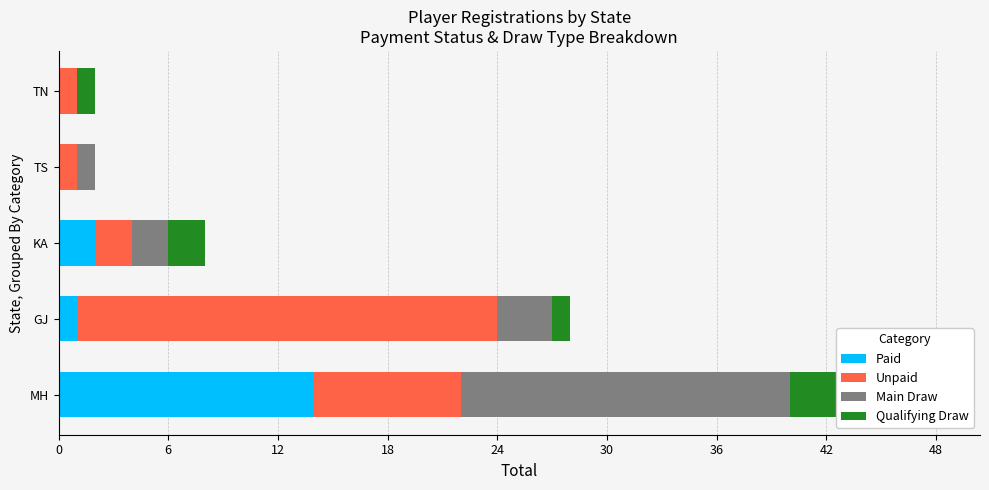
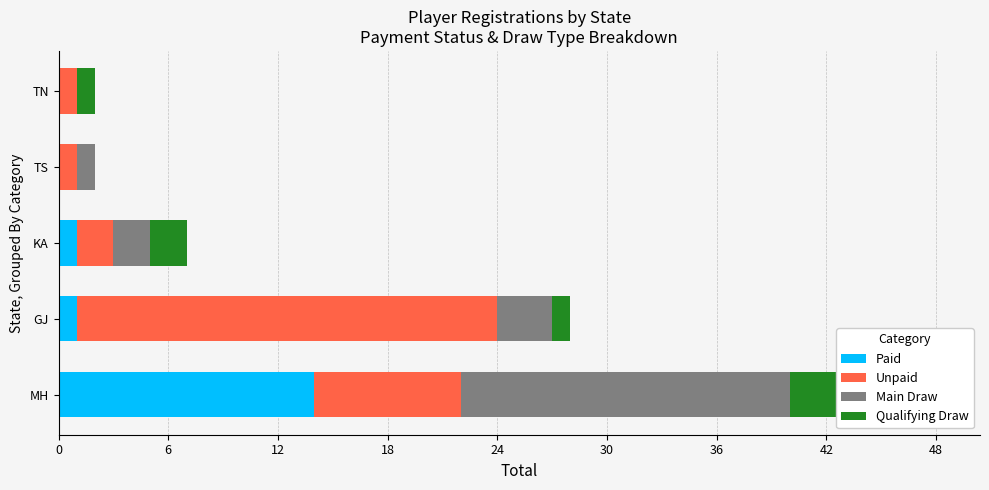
Paid, KA: 2 -> 1
